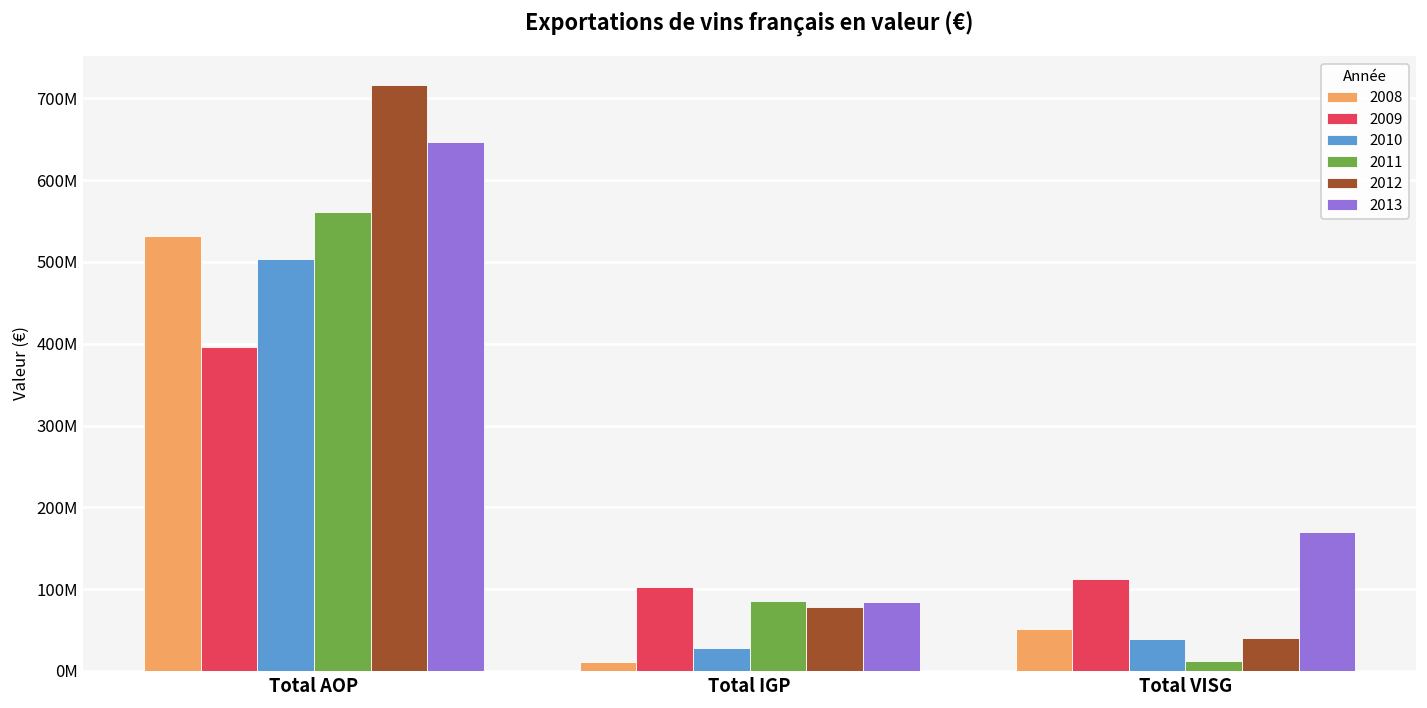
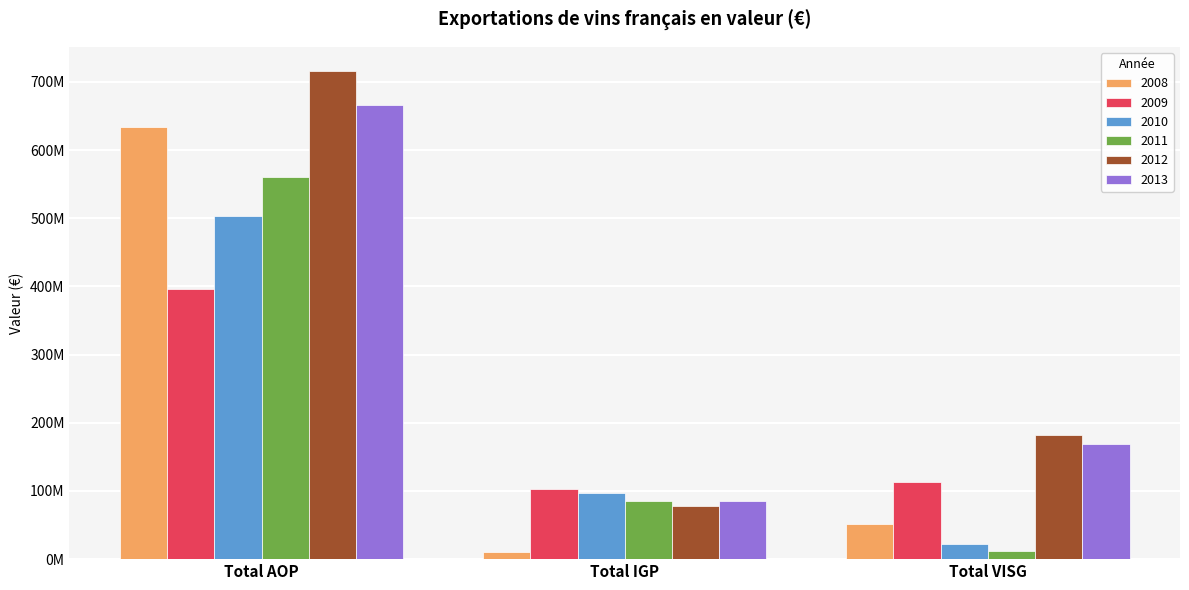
2008, Total AOP: 530000000 -> 630000000
2013, Total AOP: 650000000 -> 670000000
2010, Total IGP: 30000000 -> 100000000
2010, Total VISG: 40000000 -> 20000000
2012, Total VISG: 40000000 -> 180000000
